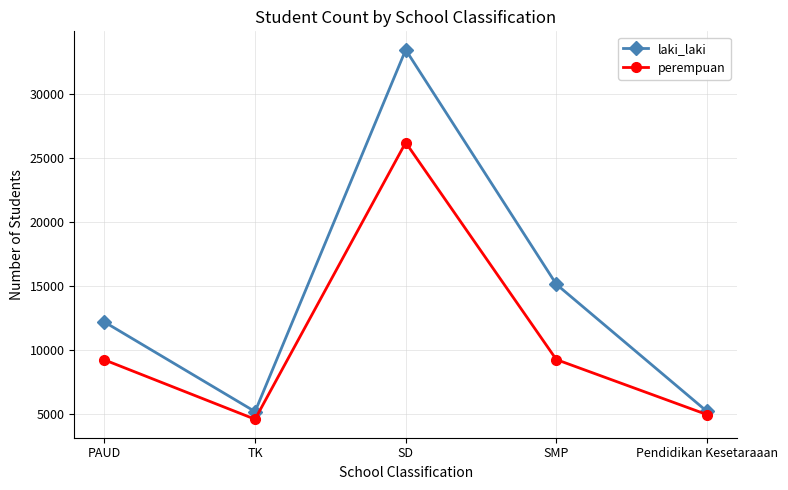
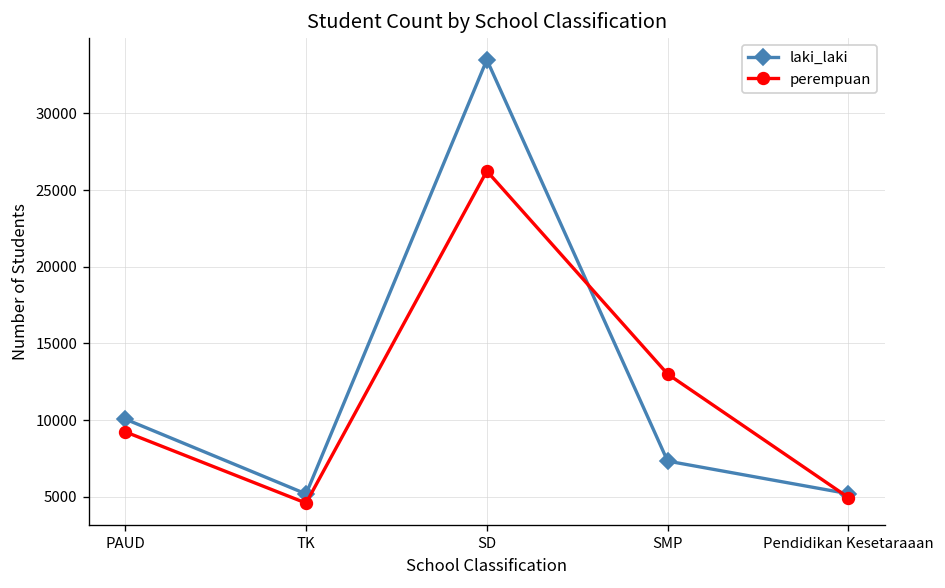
laki_laki, PAUD: 12200 -> 10100
laki_laki, SMP: 15100 -> 7300
perempuan, SMP: 9300 -> 13000
